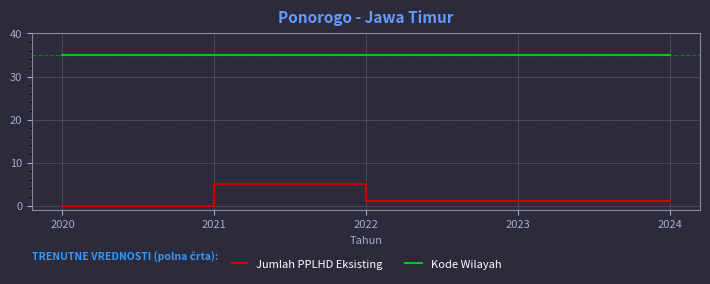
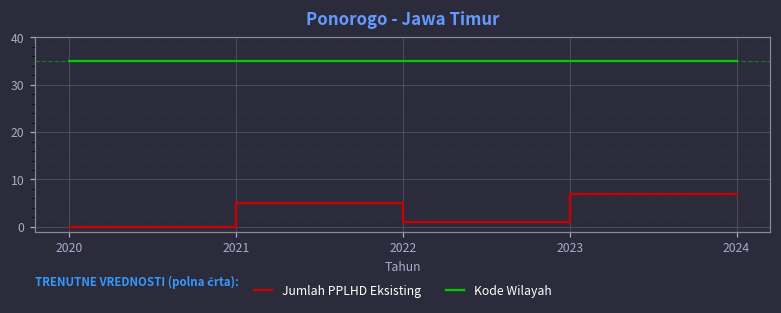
Jumlah PPLHD Eksisting, 2023: 1 -> 7
Jumlah PPLHD Eksisting, 2024: 1 -> 7
